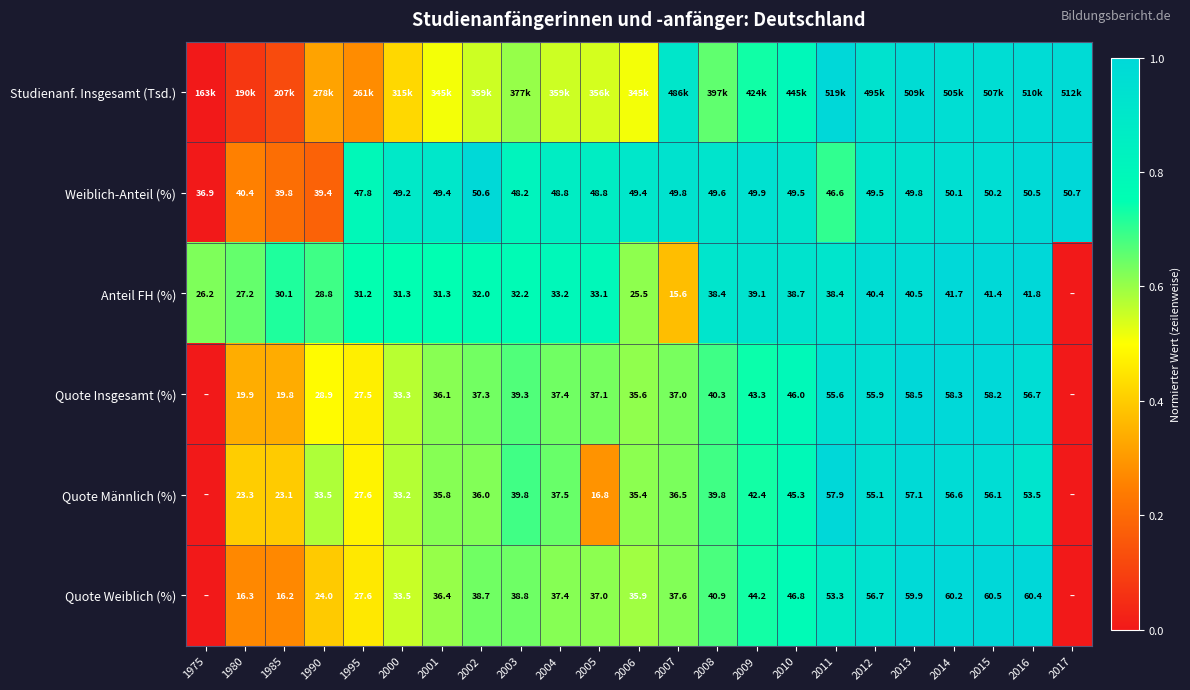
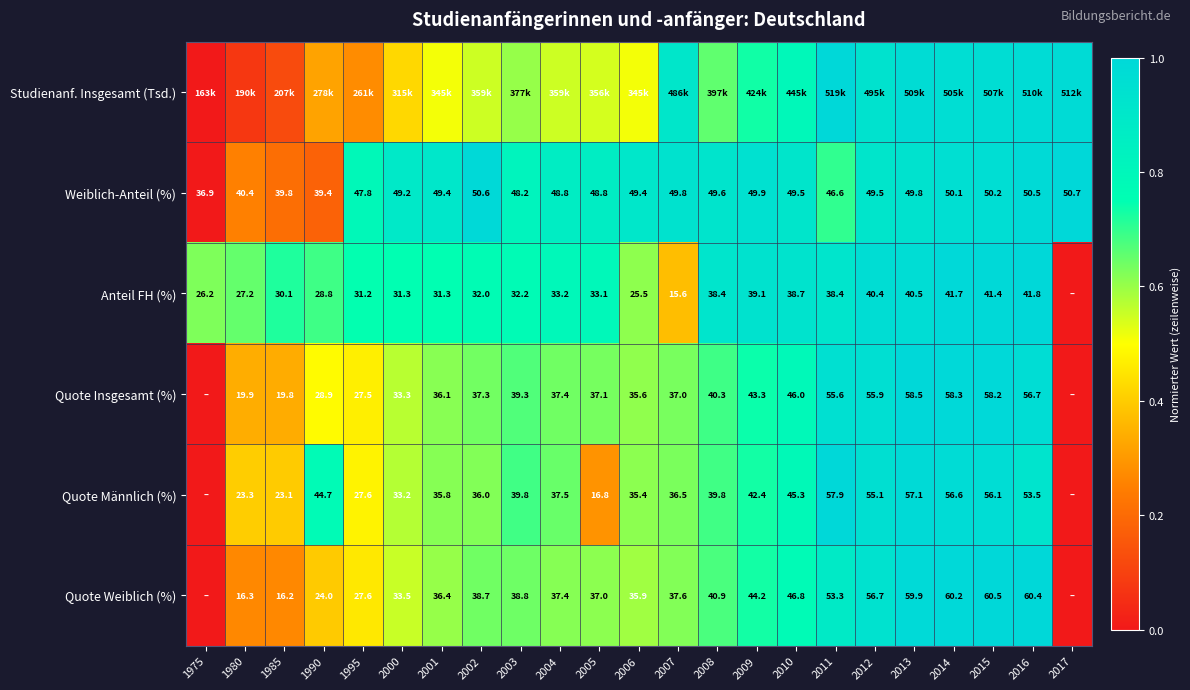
Quote Männlich (%), 1990: 33.5 -> 44.7
